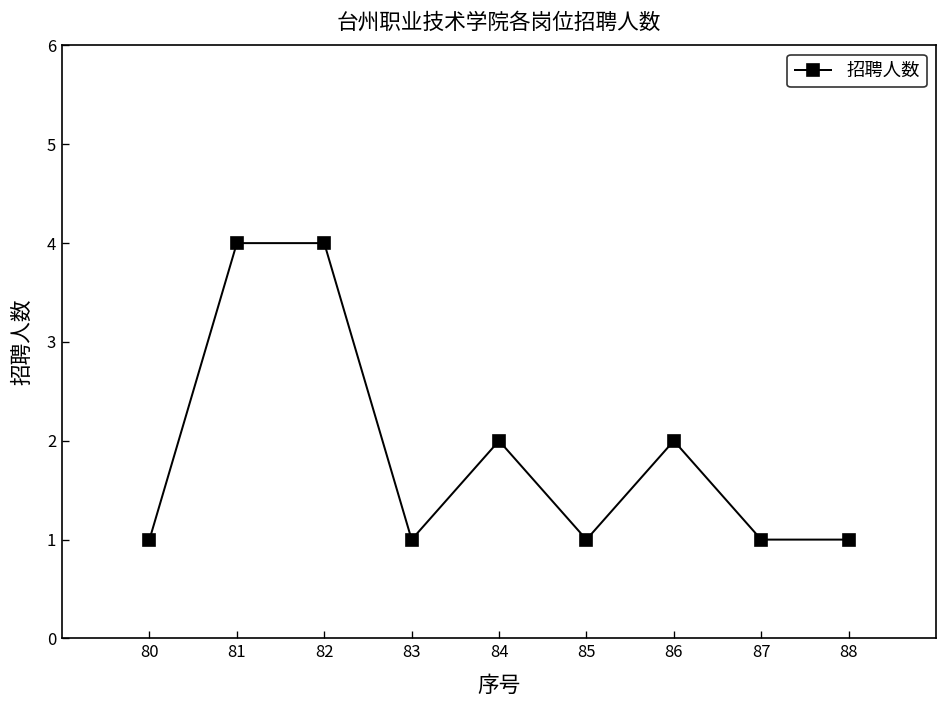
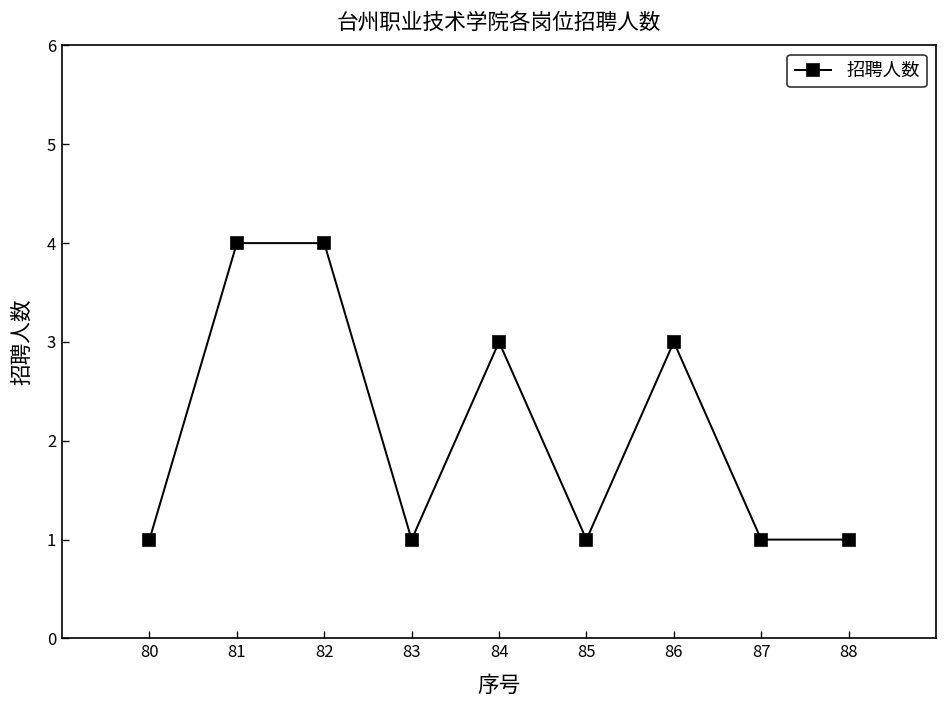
84: 2 -> 3
86: 2 -> 3
